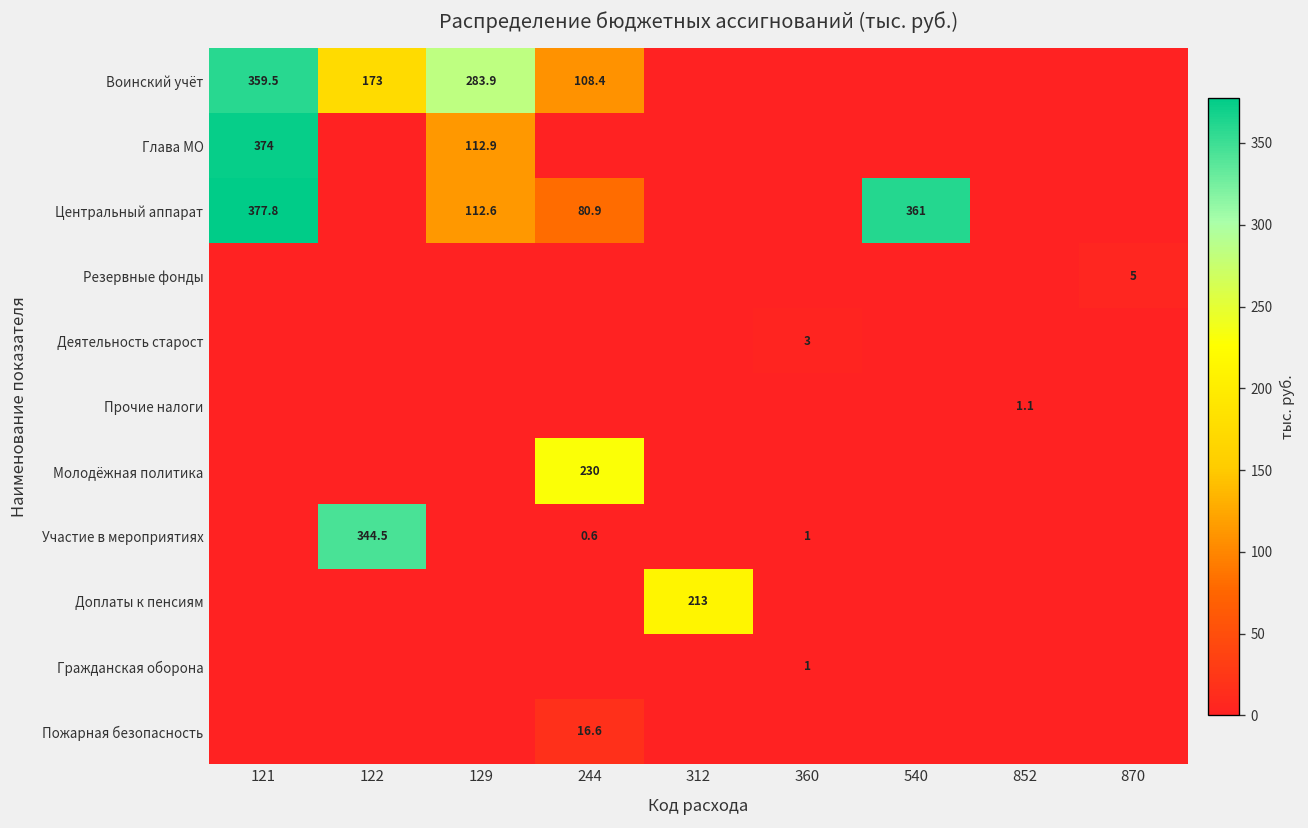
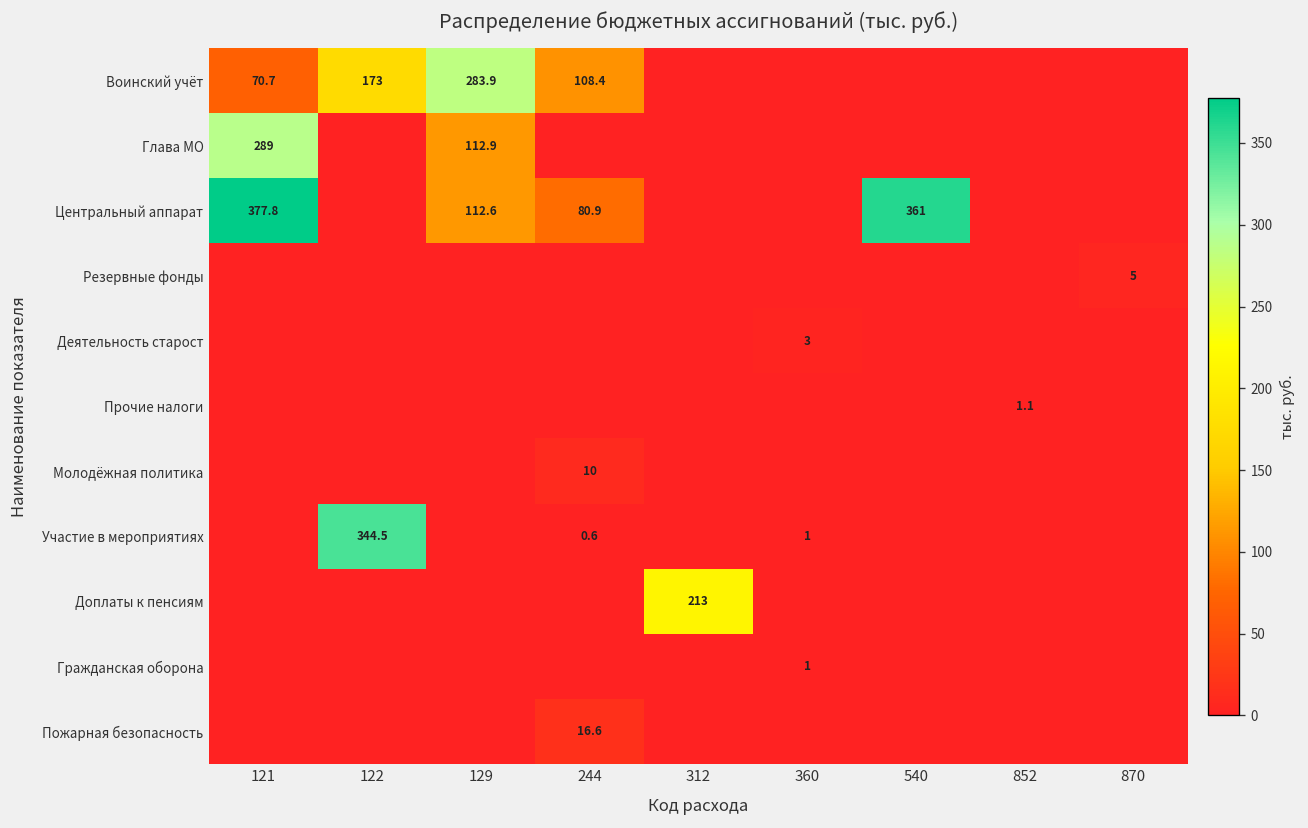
Воинский учёт, 121: 359.5 -> 70.7
Глава МО, 121: 374 -> 289
Молодёжная политика, 244: 230 -> 10
